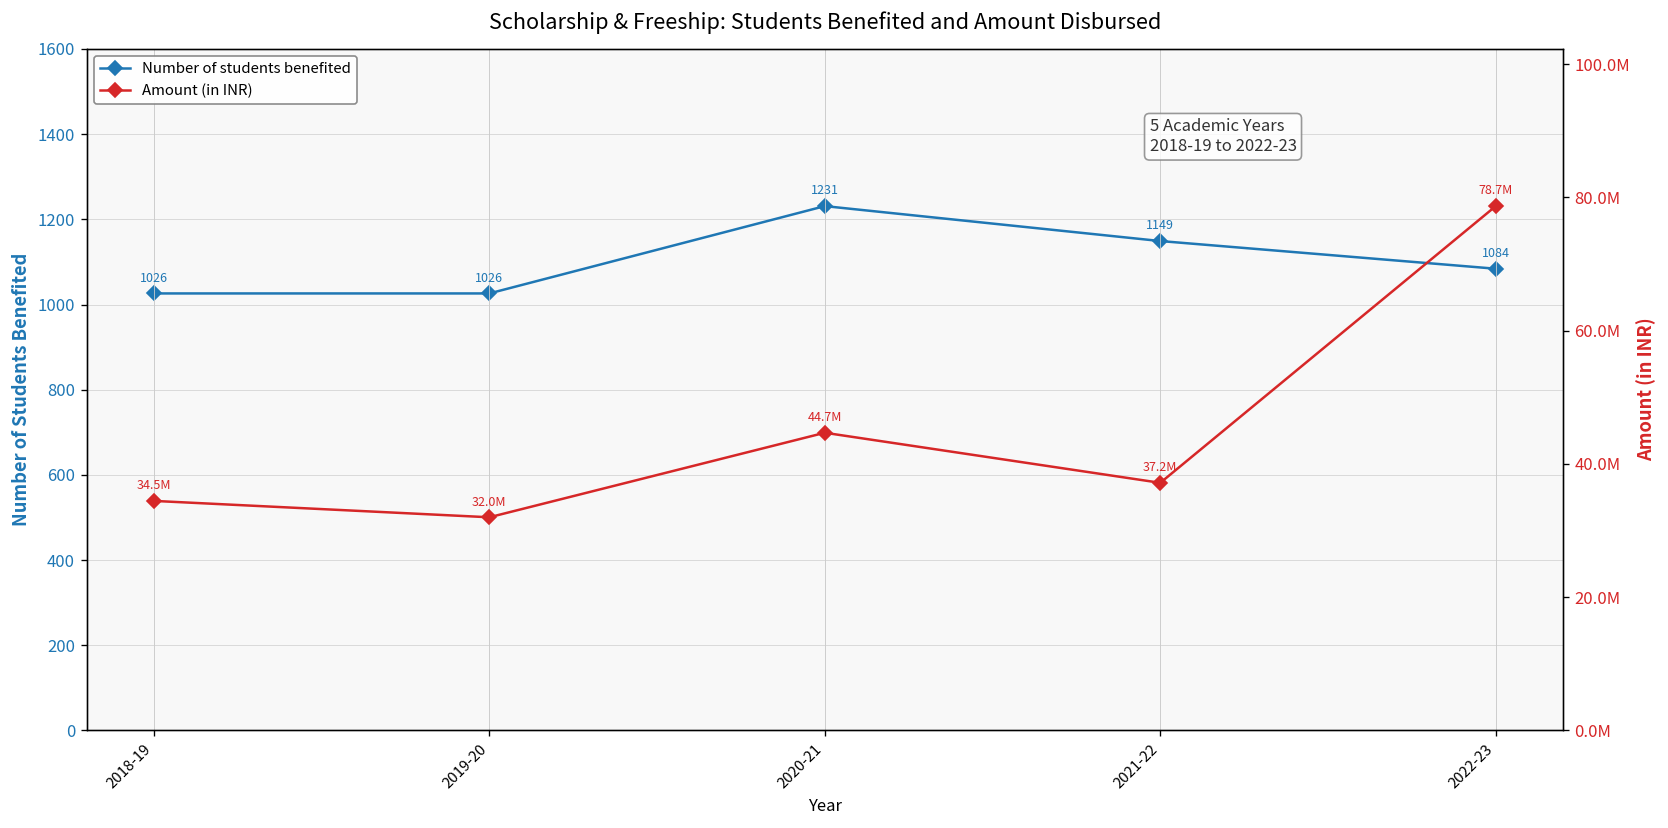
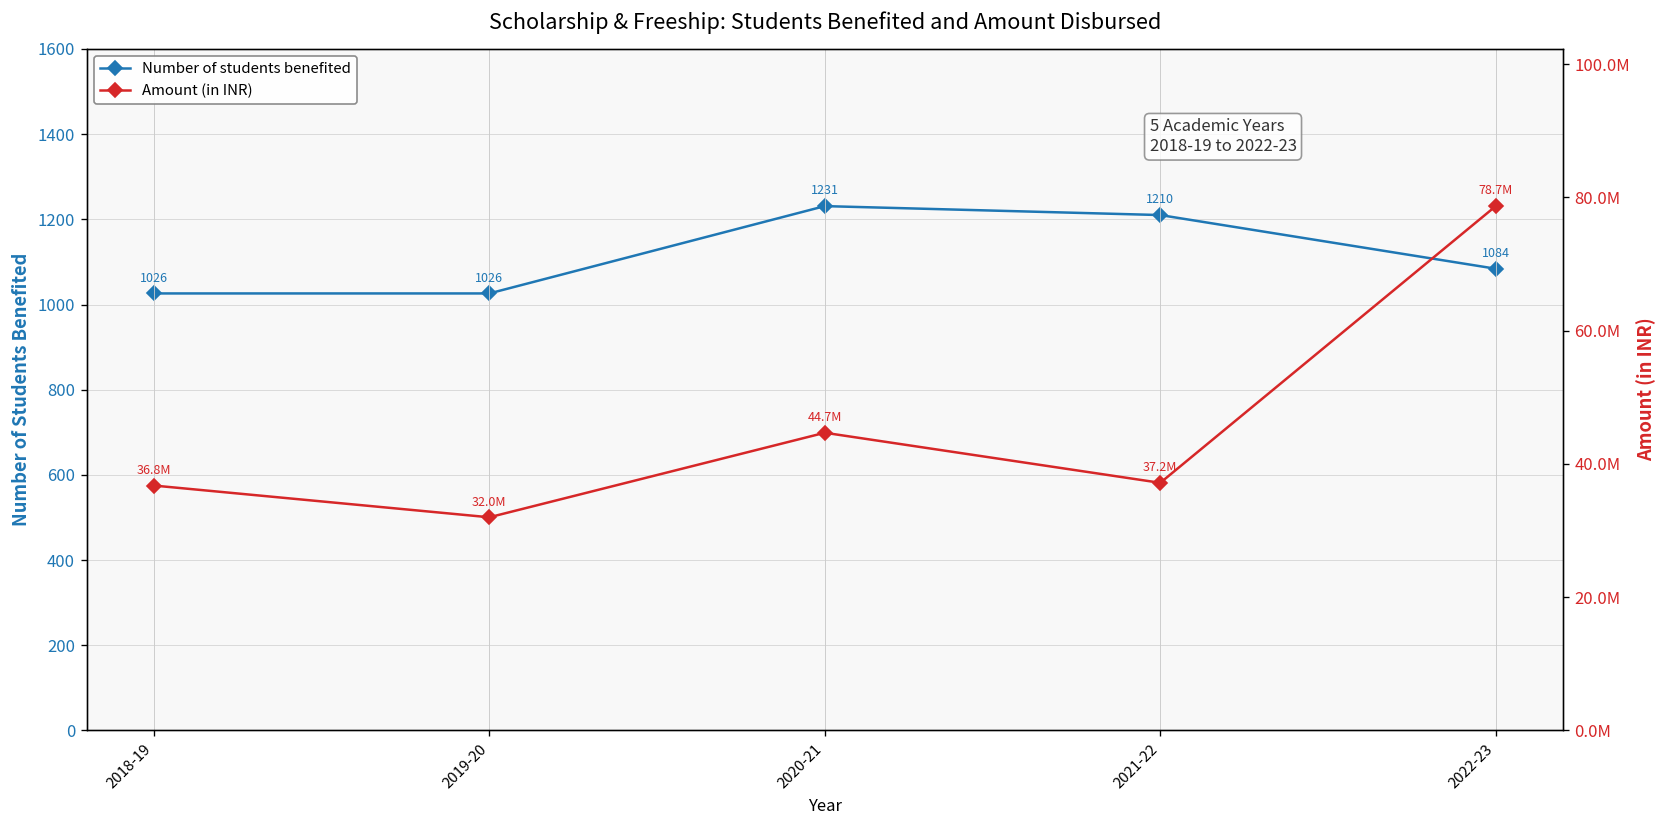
Number of students benefited, 2021-22: 1149 -> 1210
Amount (in INR), 2018-19: 34.5M -> 36.8M
